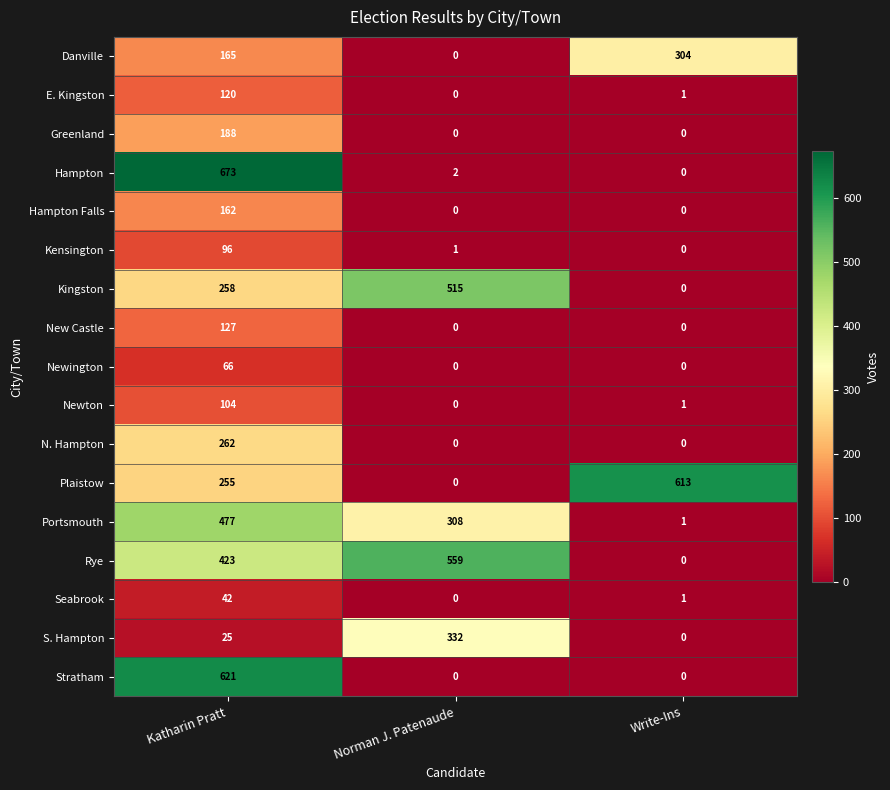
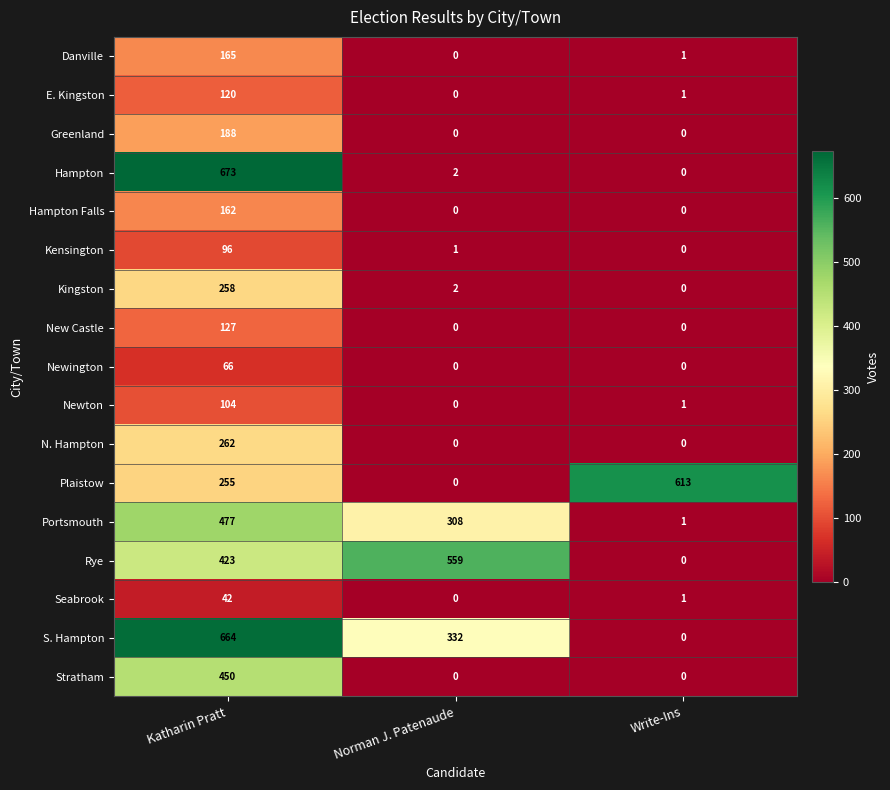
Danville, Write-Ins: 304 -> 1
Kingston, Norman J. Patenaude: 515 -> 2
S. Hampton, Katharin Pratt: 25 -> 664
Stratham, Katharin Pratt: 621 -> 450
